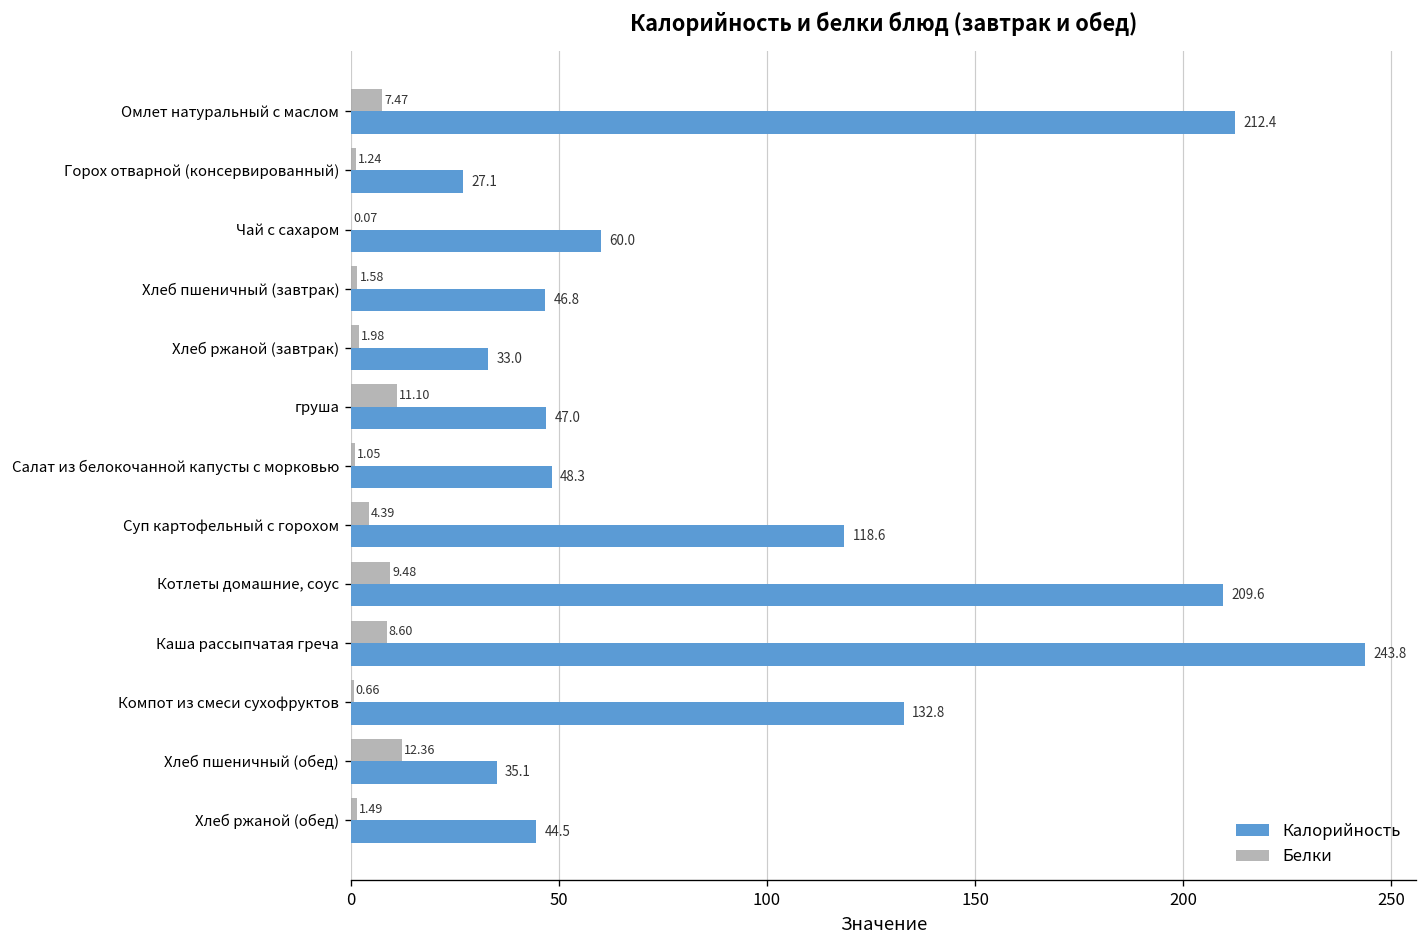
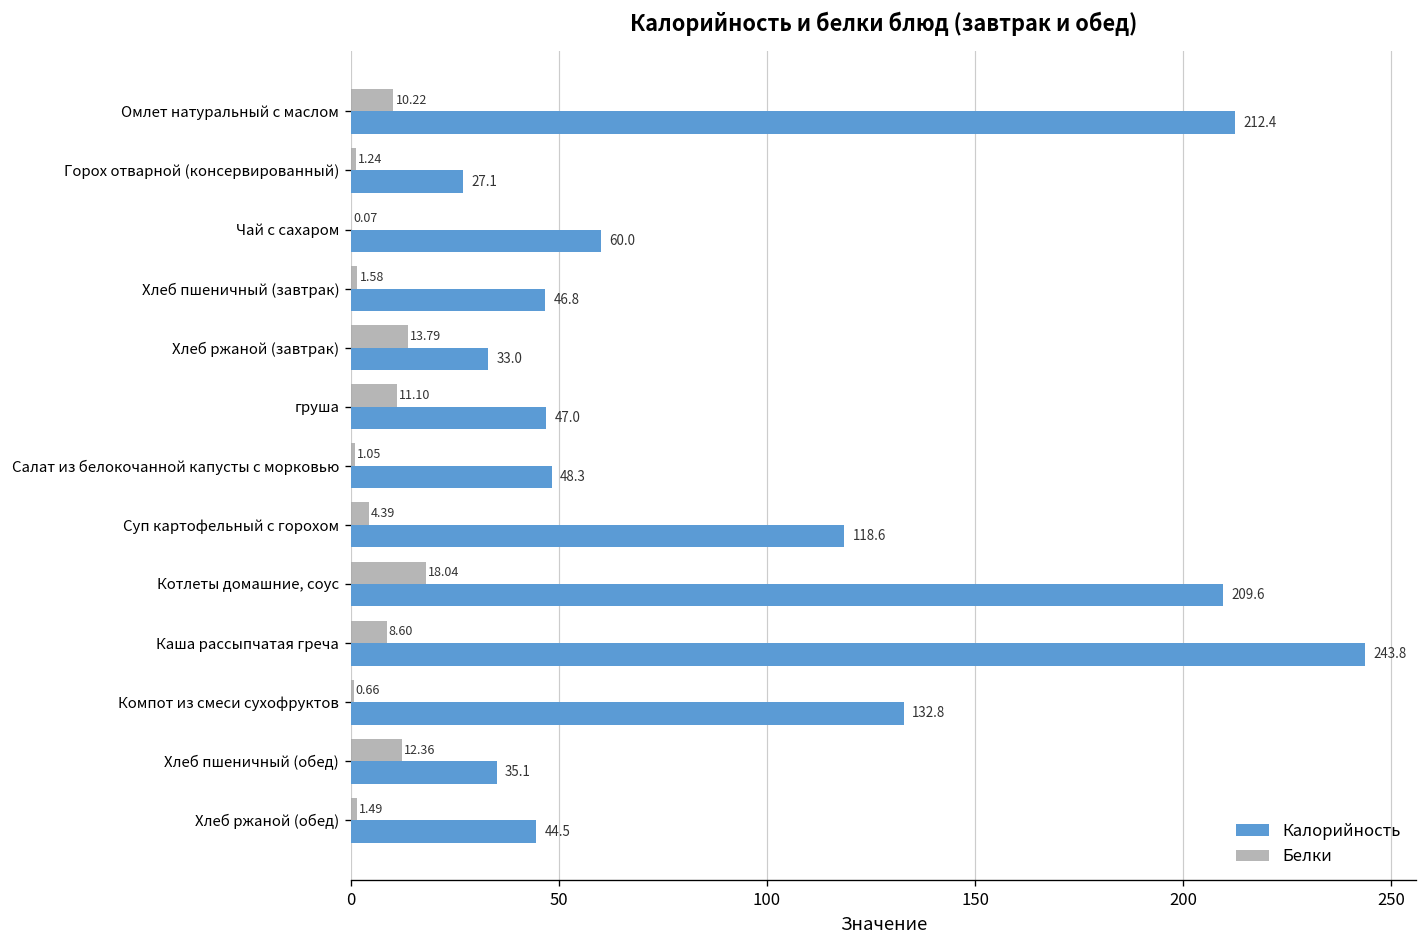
Белки, Омлет натуральный с маслом: 7.47 -> 10.22
Белки, Хлеб ржаной (завтрак): 1.98 -> 13.79
Белки, Котлеты домашние, соус: 9.48 -> 18.04
